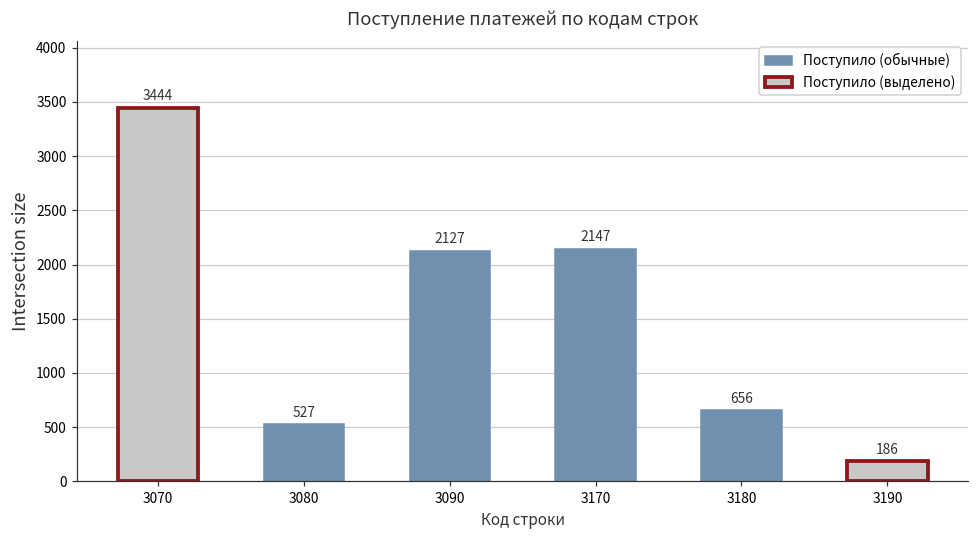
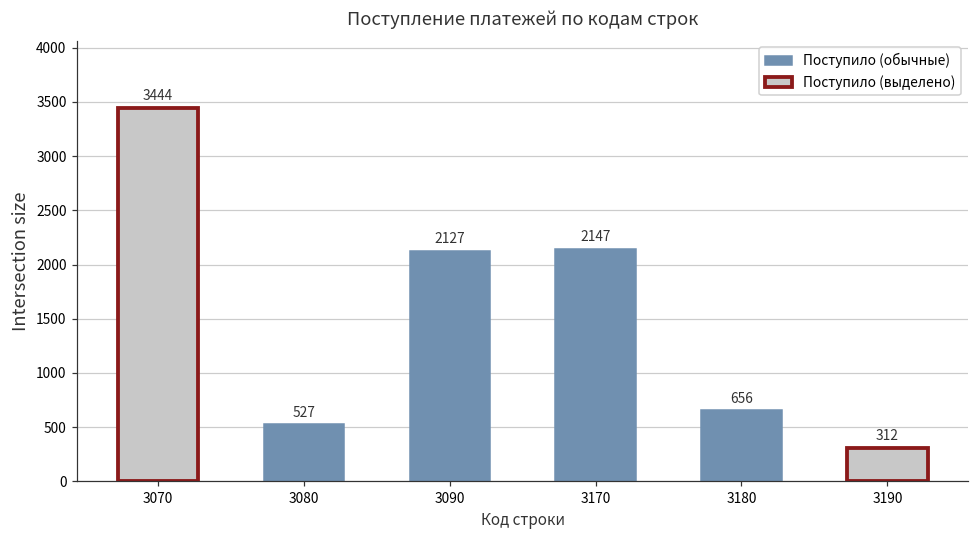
3190: 186 -> 312
